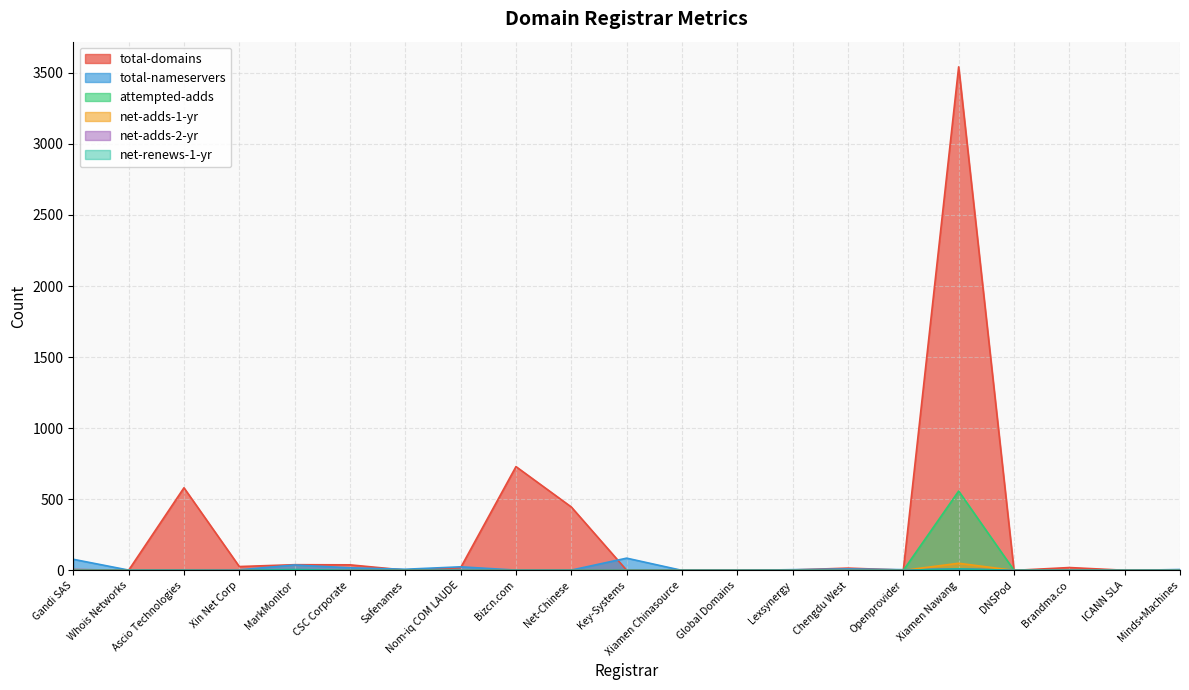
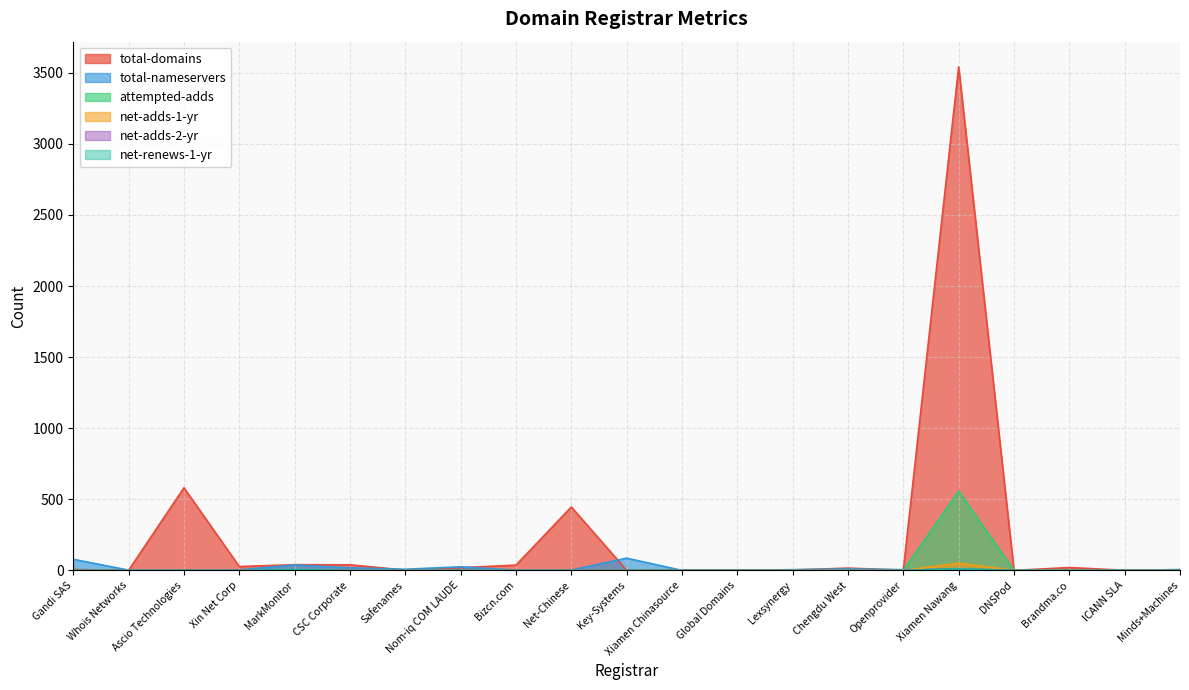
total-domains, Bizcn.com: 730 -> 40
